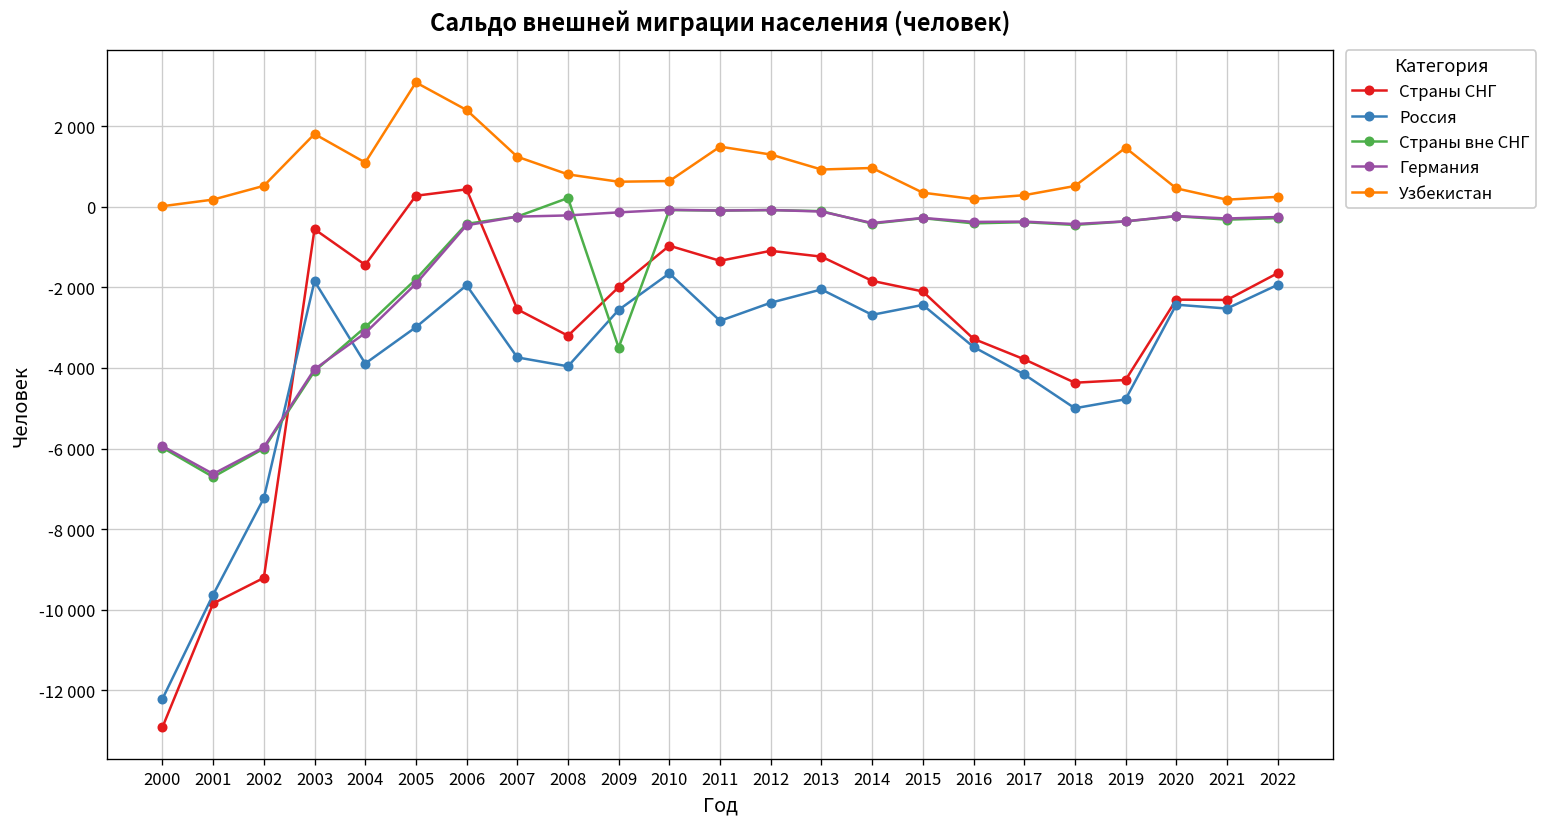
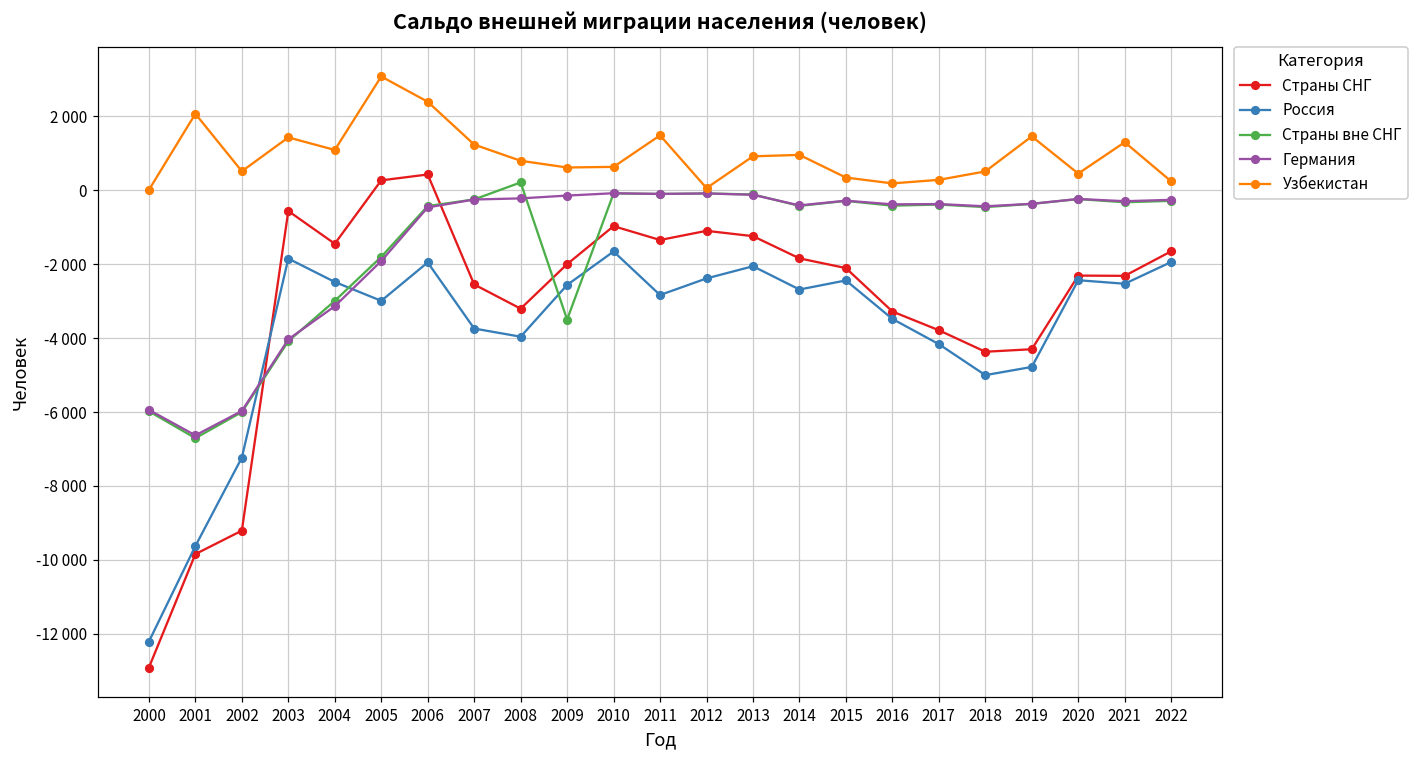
Узбекистан, 2001: 200 -> 2100
Узбекистан, 2003: 1800 -> 1400
Россия, 2004: -3900 -> -2500
Узбекистан, 2012: 1300 -> 100
Узбекистан, 2021: 200 -> 1300
